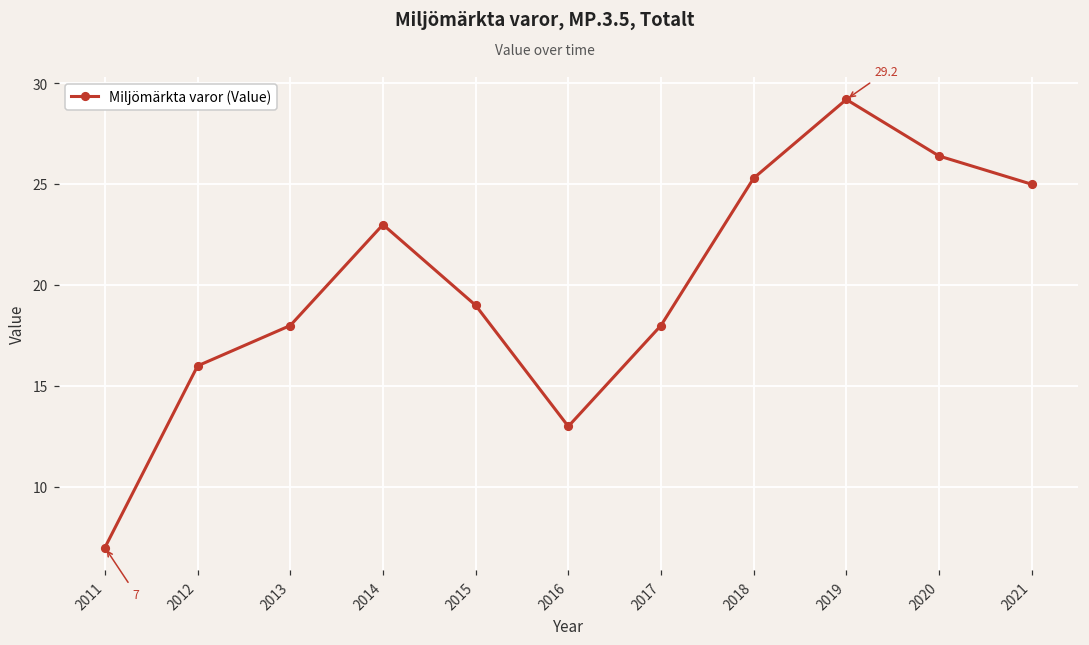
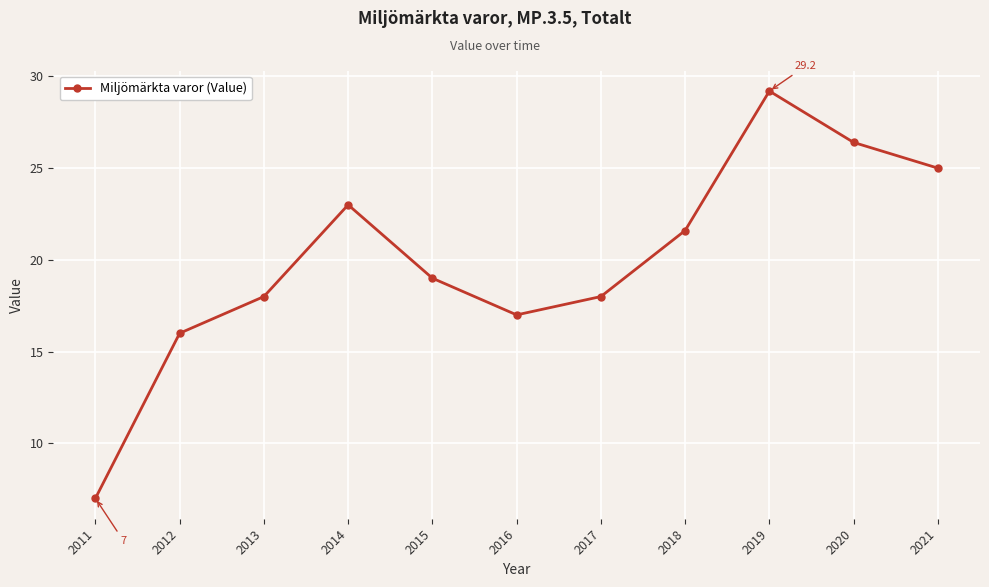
2016: 13 -> 17
2018: 25.3 -> 21.6
